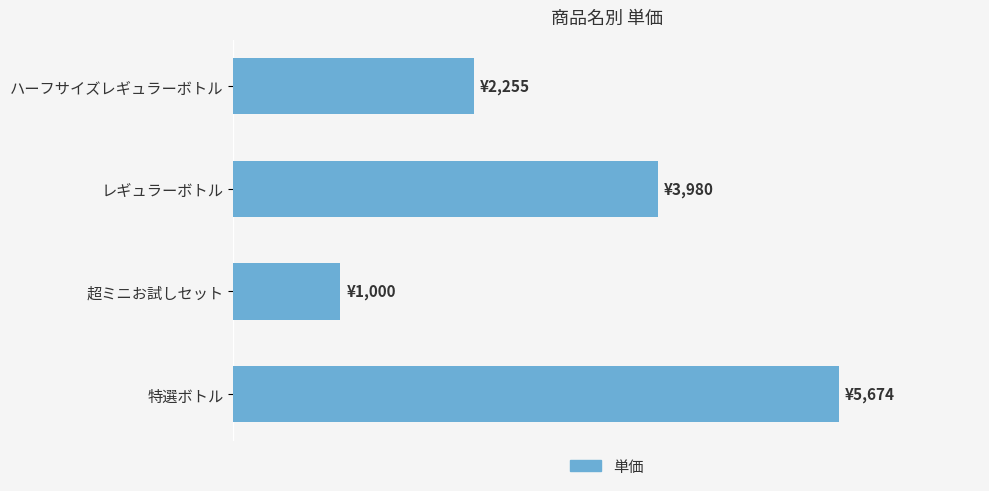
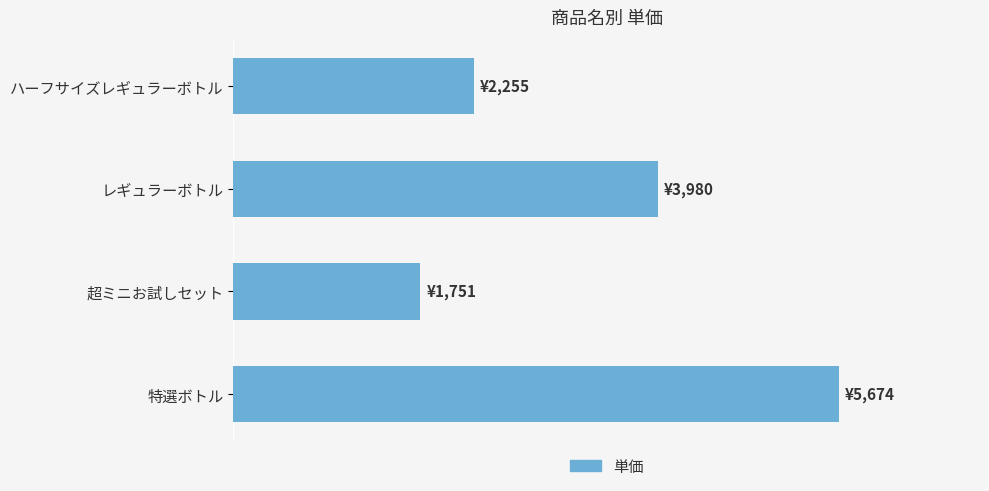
超ミニお試しセット: ¥1,000 -> ¥1,751
